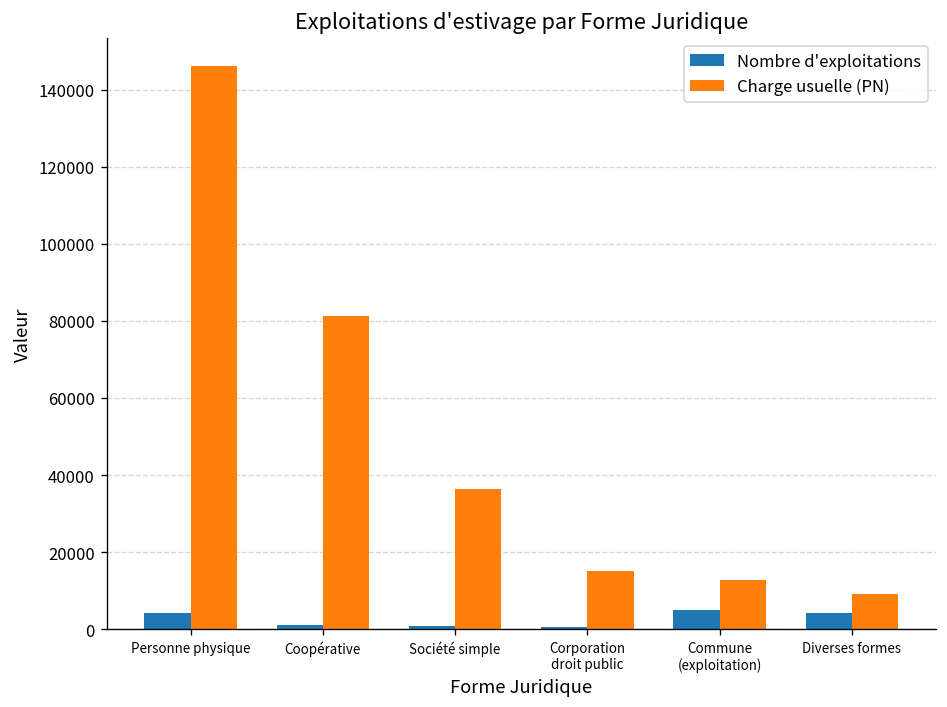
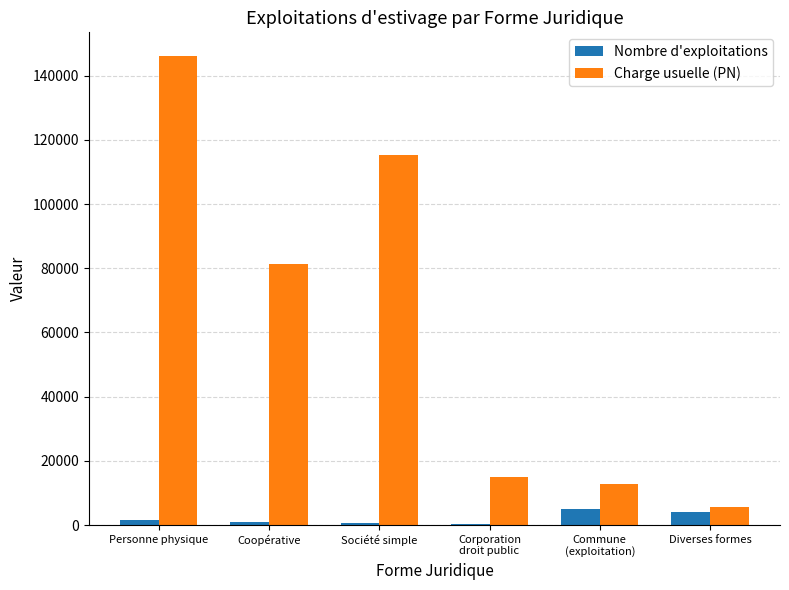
Nombre d'exploitations, Personne physique: 4000 -> 1000
Charge usuelle (PN), Société simple: 36000 -> 115000
Charge usuelle (PN), Diverses formes: 9000 -> 6000
